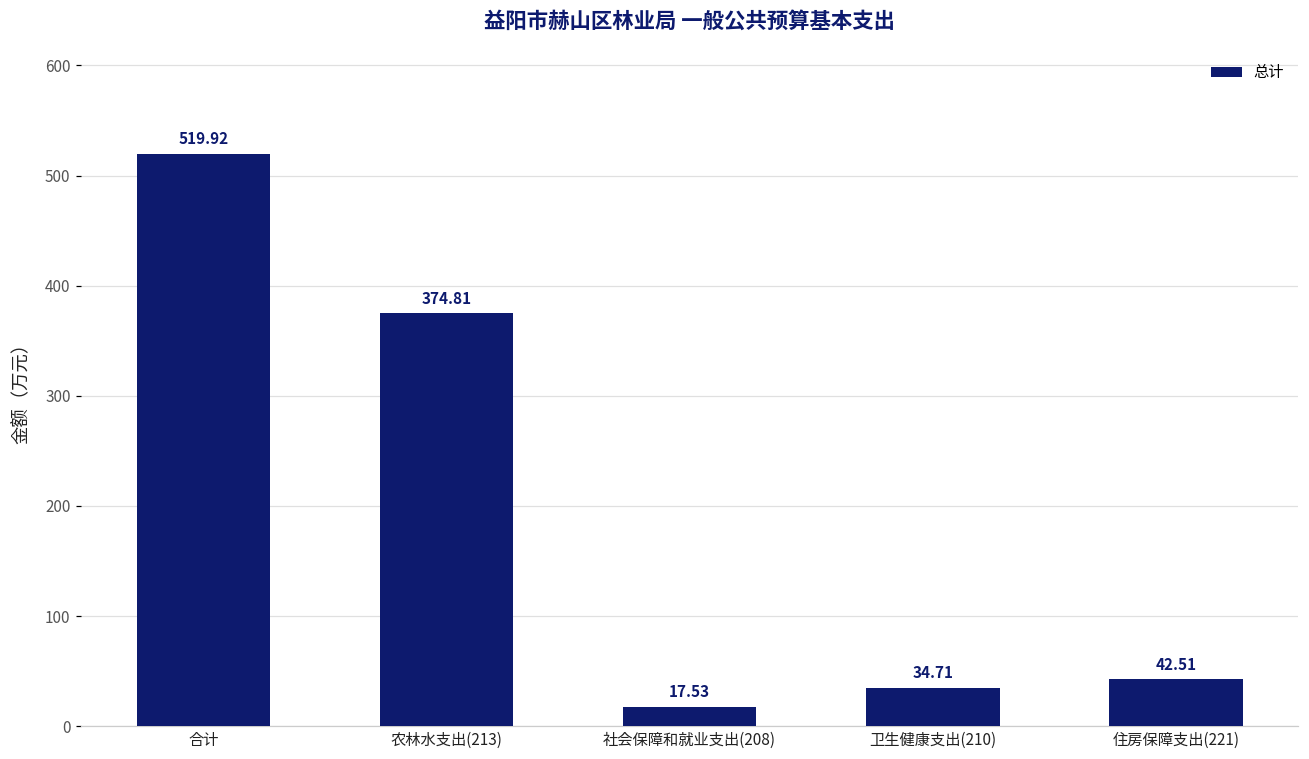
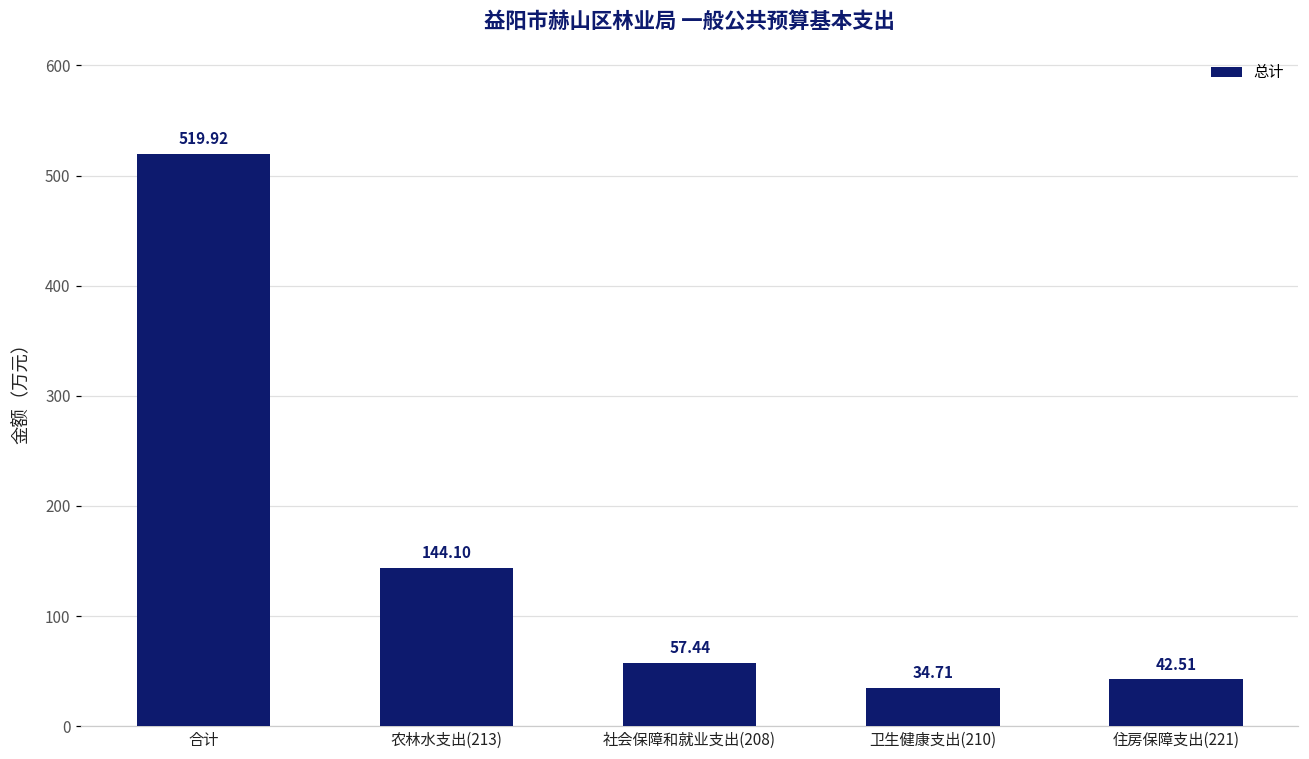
农林水支出(213): 374.81 -> 144.10
社会保障和就业支出(208): 17.53 -> 57.44
